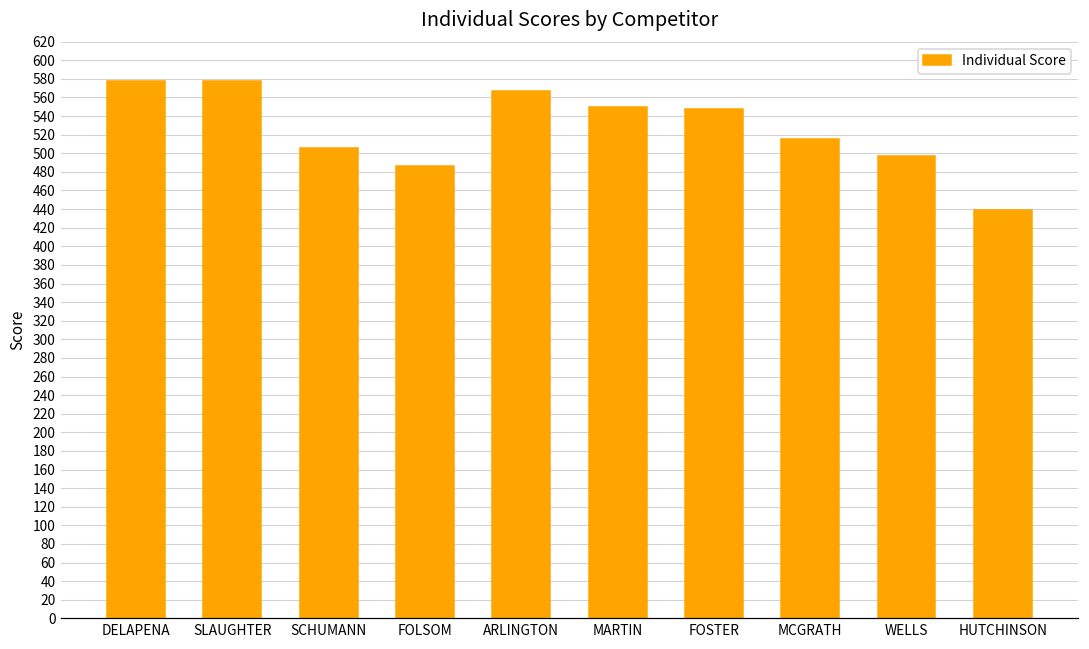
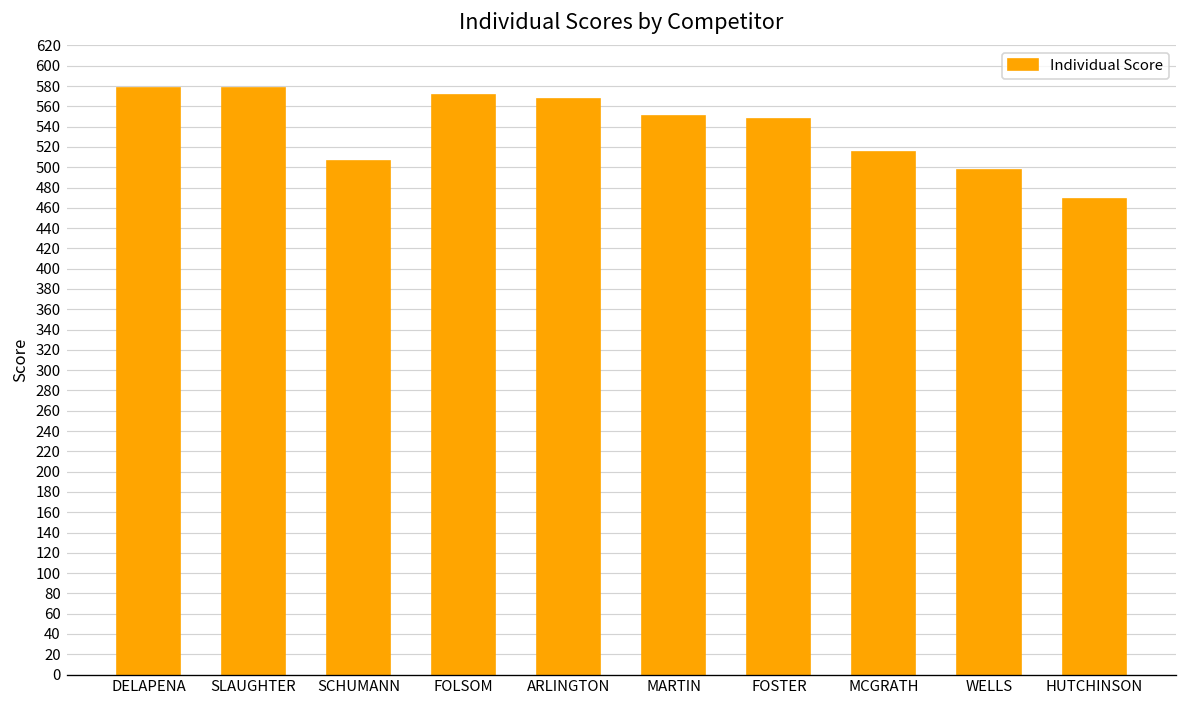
FOLSOM: 490 -> 570
HUTCHINSON: 440 -> 470
